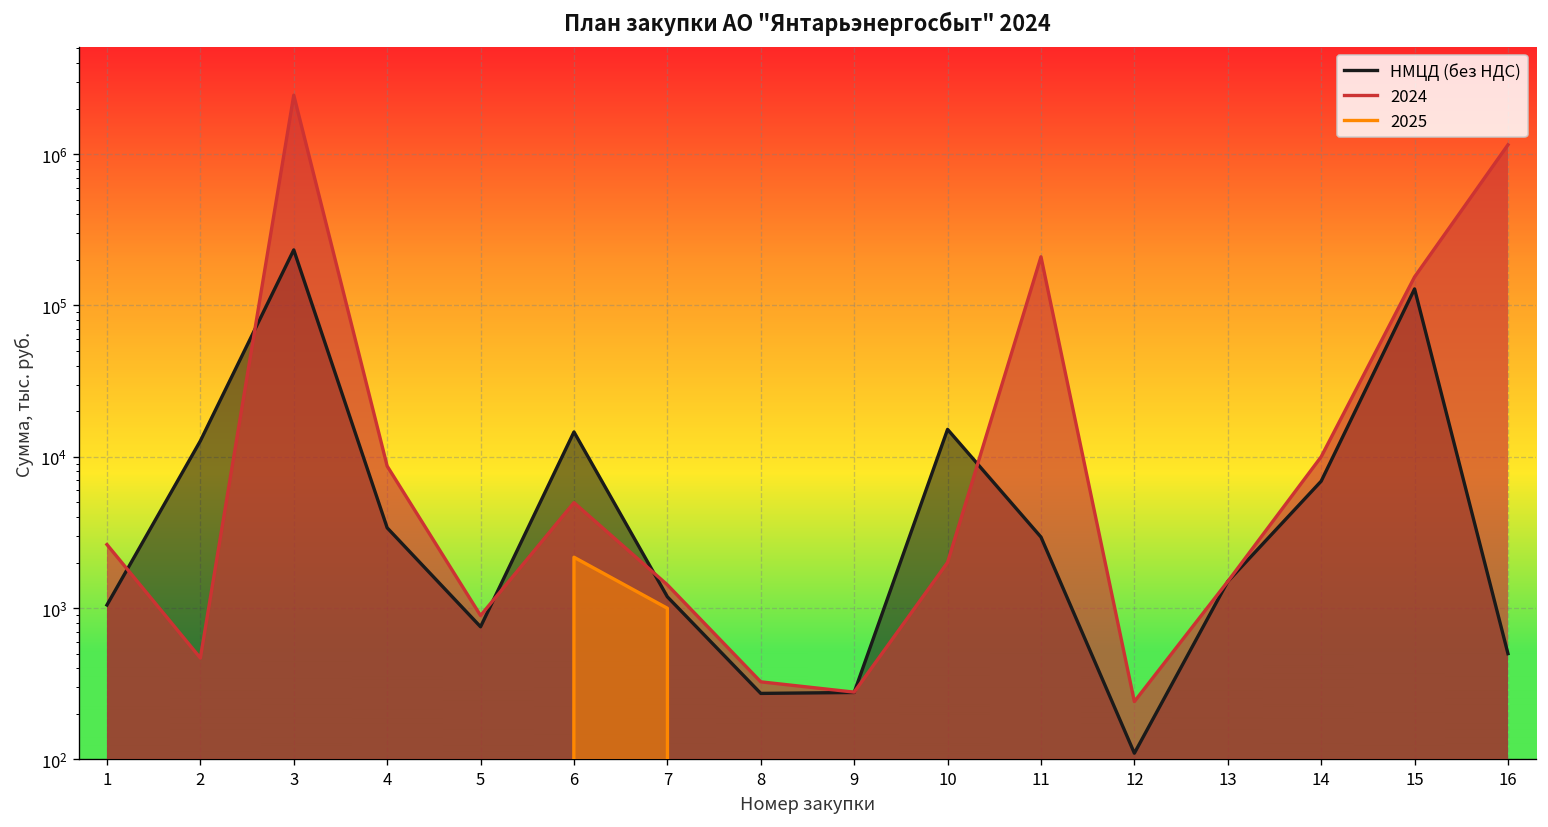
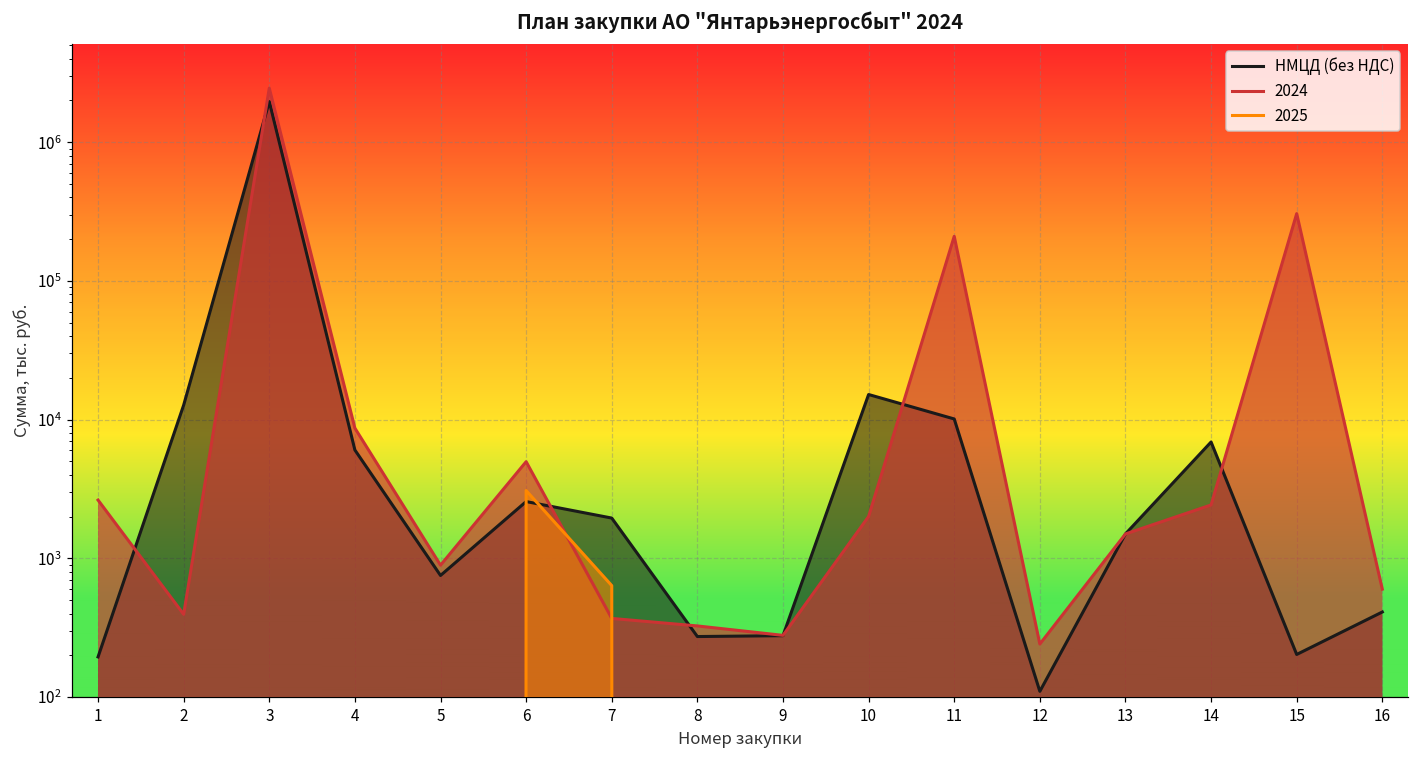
НМЦД (без НДС), 1: 1000 -> 190
2024, 2: 470 -> 400
НМЦД (без НДС), 3: 230000 -> 2000000
НМЦД (без НДС), 4: 3400 -> 6000
НМЦД (без НДС), 6: 15000 -> 2600
2025, 6: 2200 -> 3100
НМЦД (без НДС), 7: 1200 -> 2000
2024, 7: 1400 -> 370
2025, 7: 1000 -> 600
НМЦД (без НДС), 11: 2900 -> 10000
2024, 14: 10000 -> 2400
НМЦД (без НДС), 15: 130000 -> 200
2024, 15: 150000 -> 310000
НМЦД (без НДС), 16: 500 -> 410
2024, 16: 1200000 -> 600
